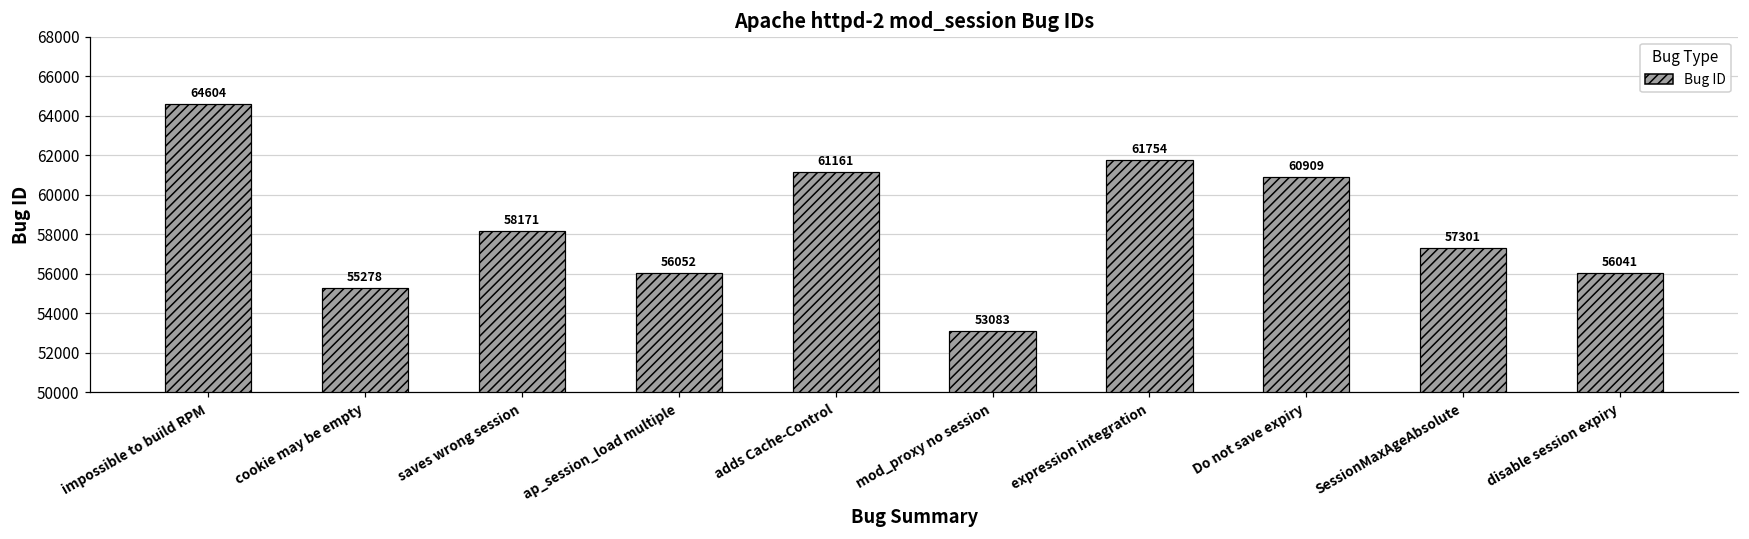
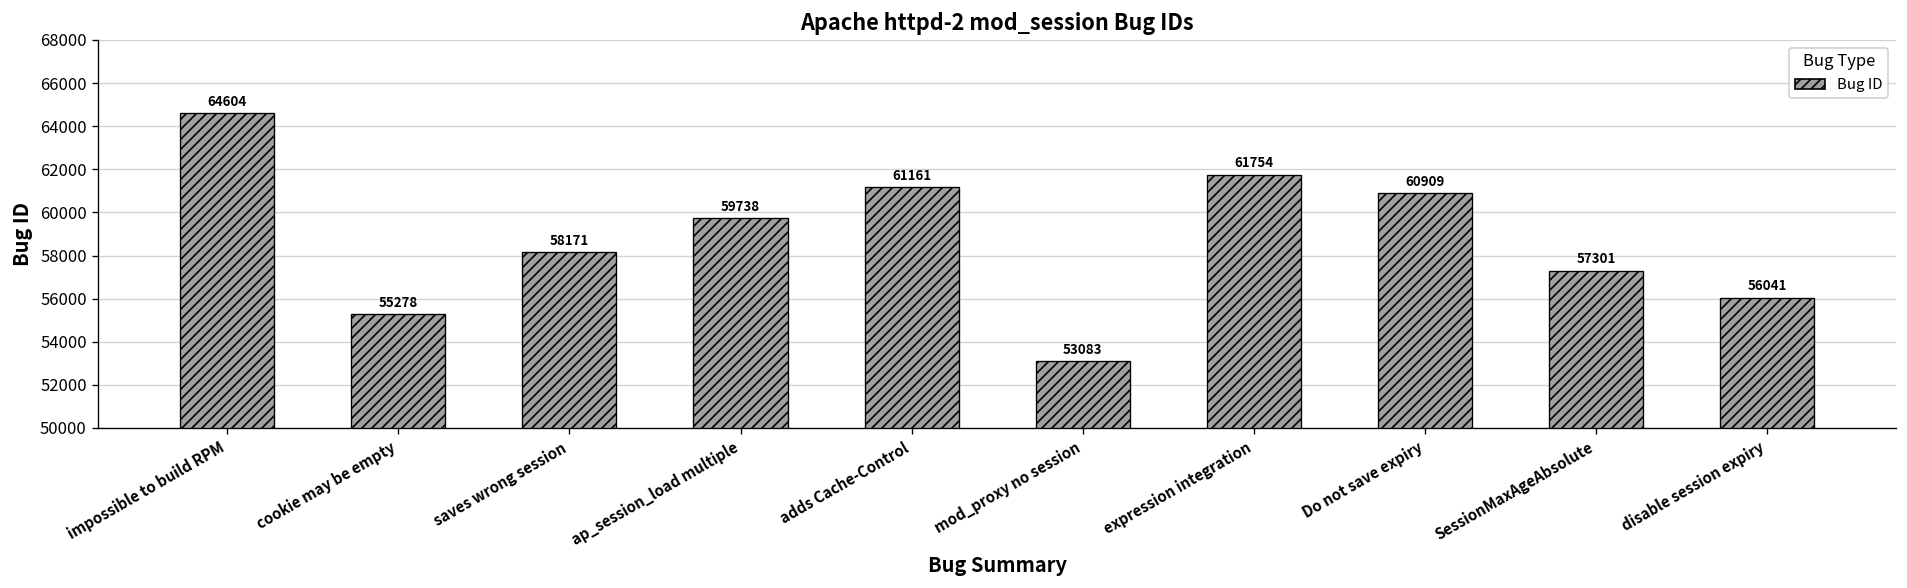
ap_session_load multiple: 56052 -> 59738
